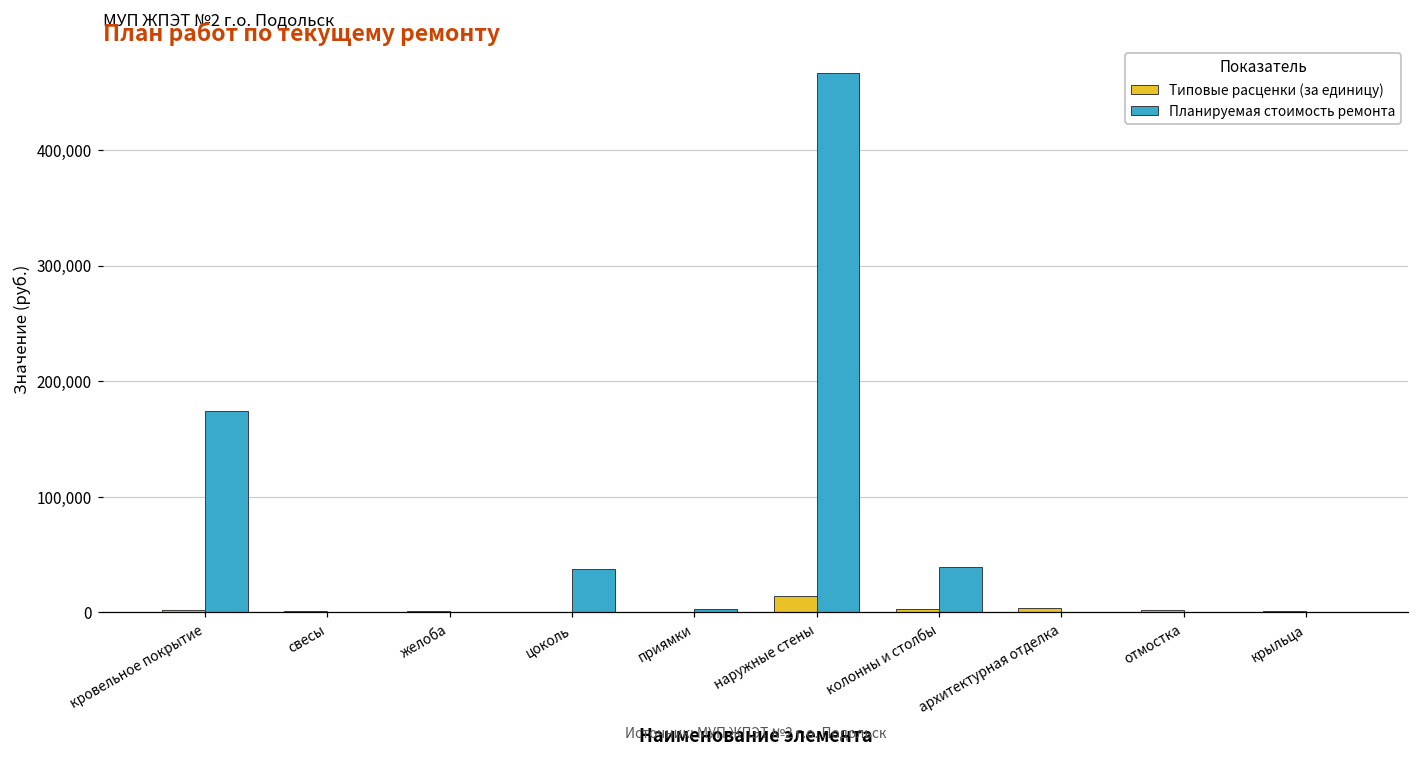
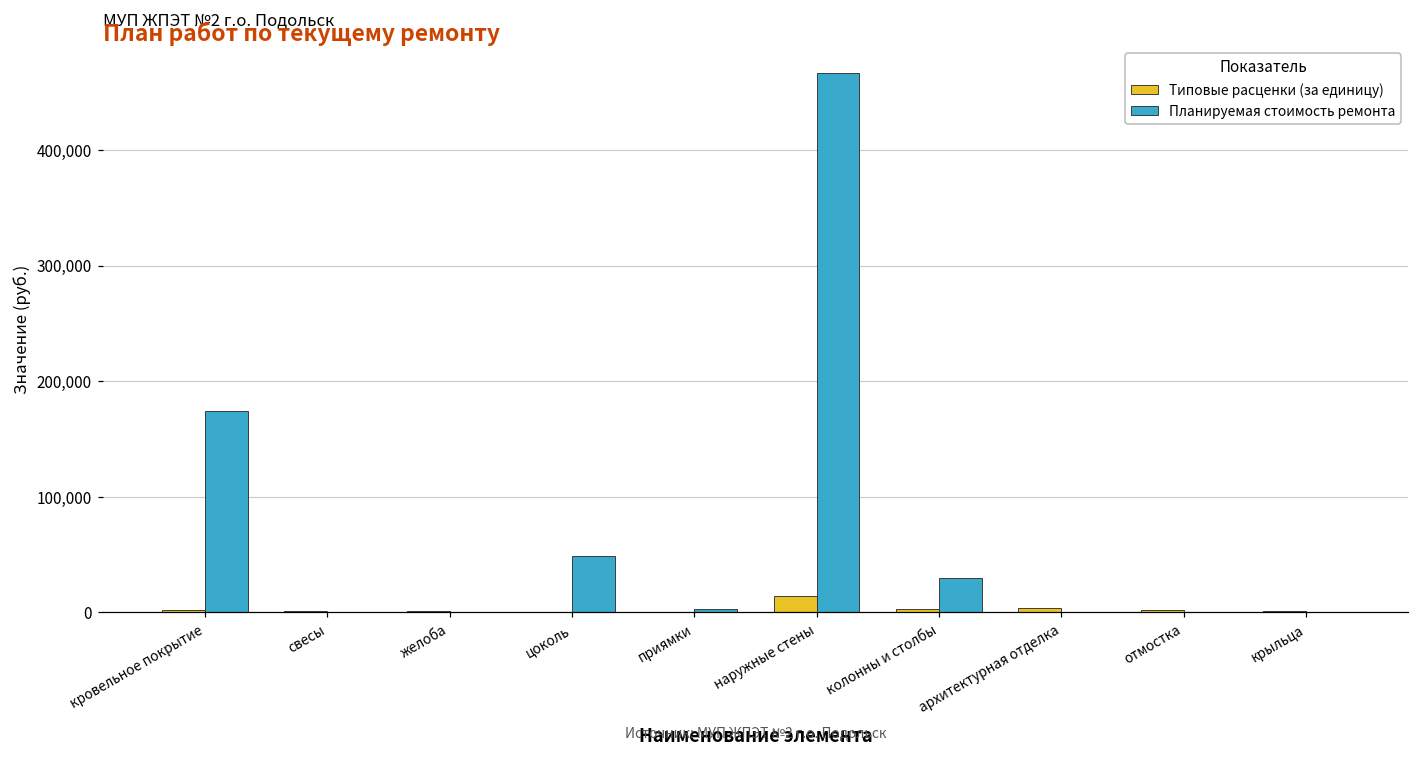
Планируемая стоимость ремонта, цоколь: 37,000 -> 48,000
Планируемая стоимость ремонта, колонны и столбы: 40,000 -> 30,000
